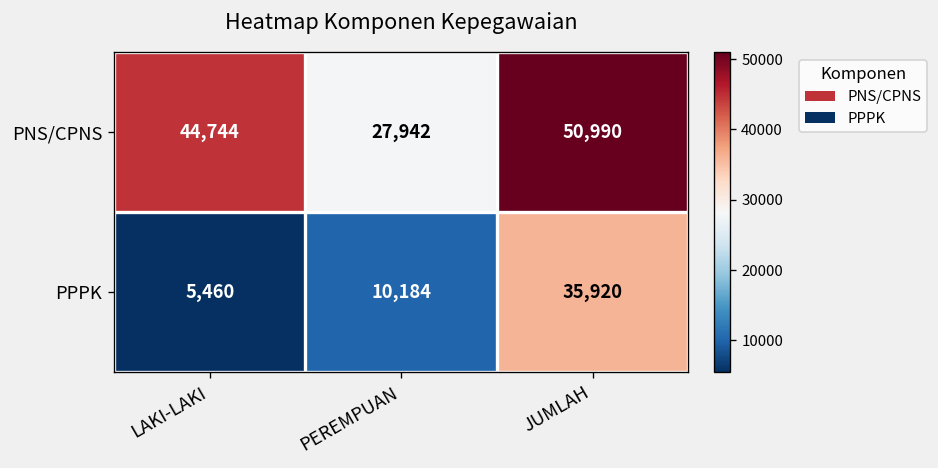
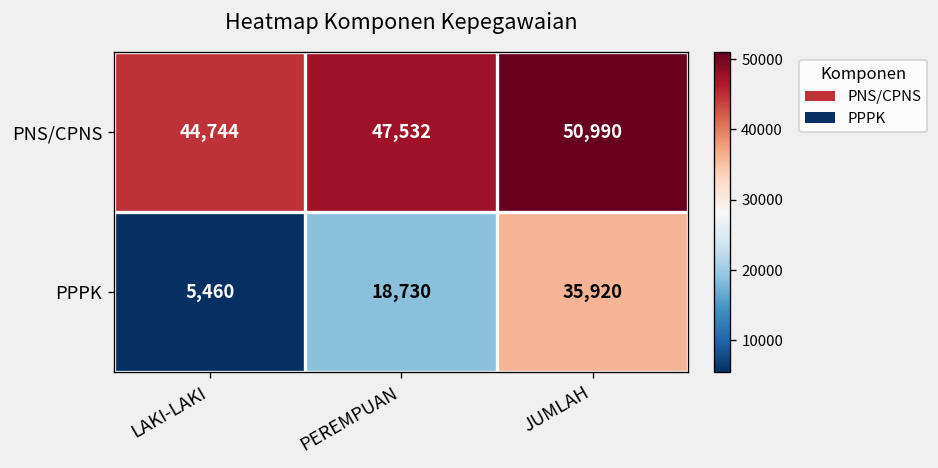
PNS/CPNS, PEREMPUAN: 27,942 -> 47,532
PPPK, PEREMPUAN: 10,184 -> 18,730
